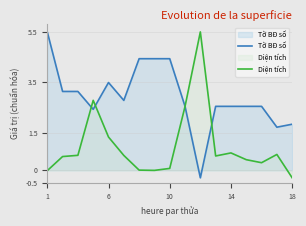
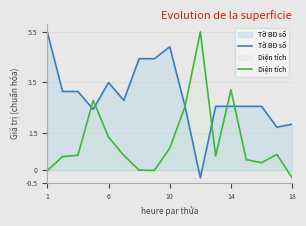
Tờ BĐ số, 10: 4.4 -> 4.9
Diện tích, 10: 0.1 -> 0.9
Diện tích, 14: 0.7 -> 3.2
